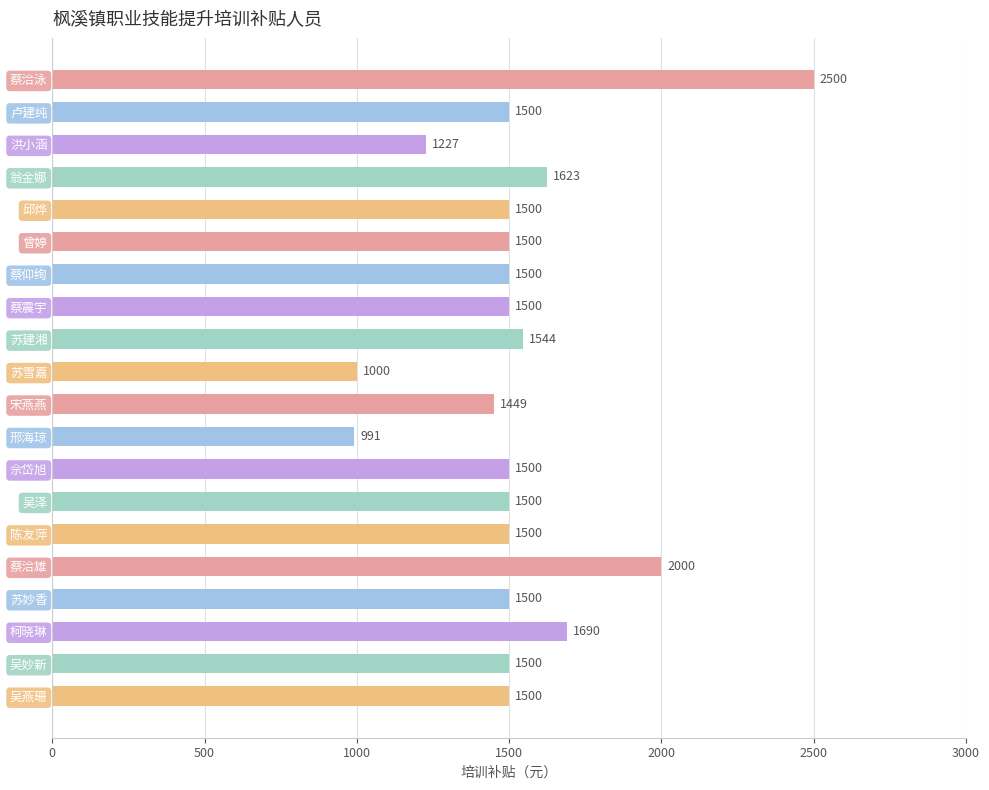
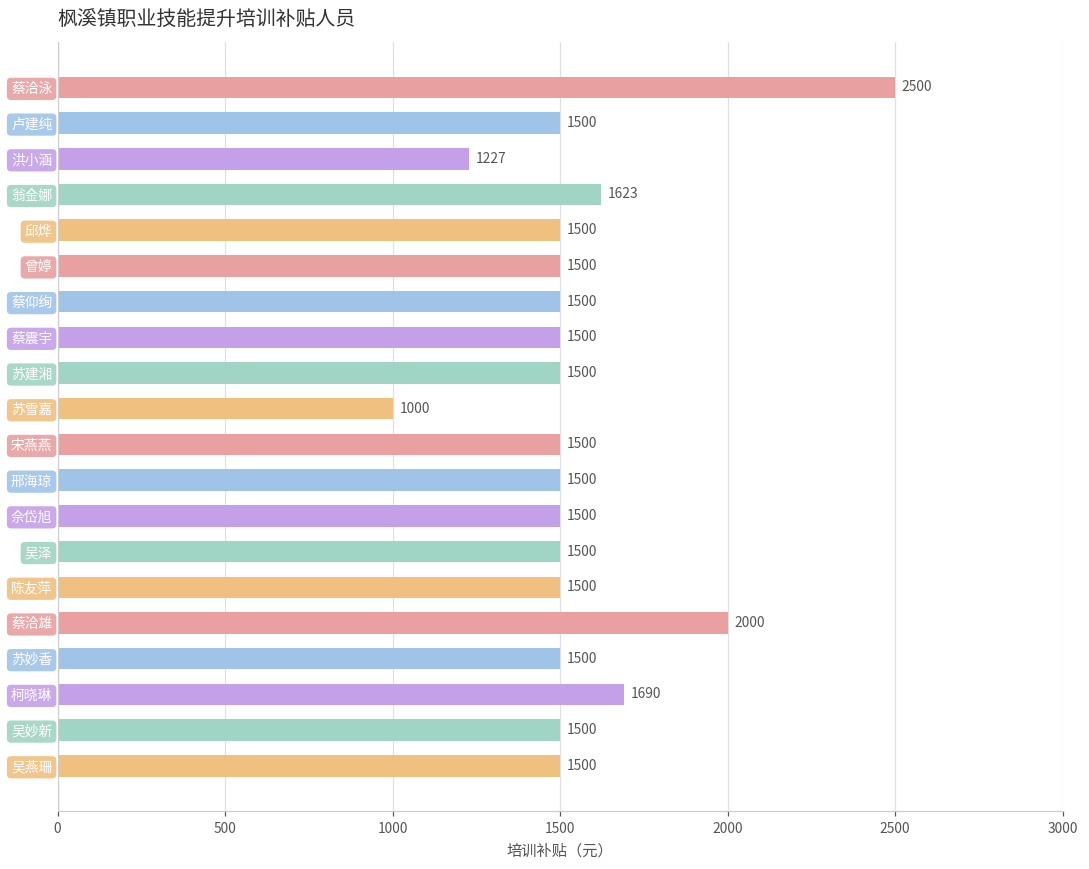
苏建湘: 1544 -> 1500
宋燕燕: 1449 -> 1500
邢海琼: 991 -> 1500
